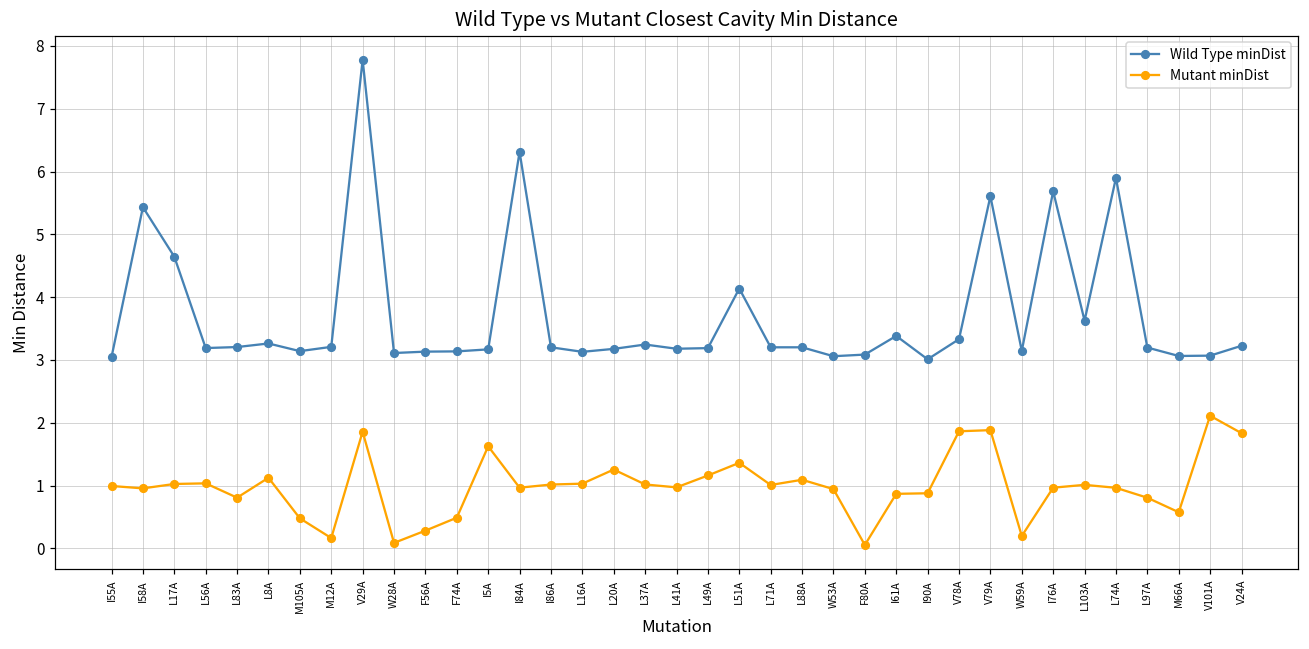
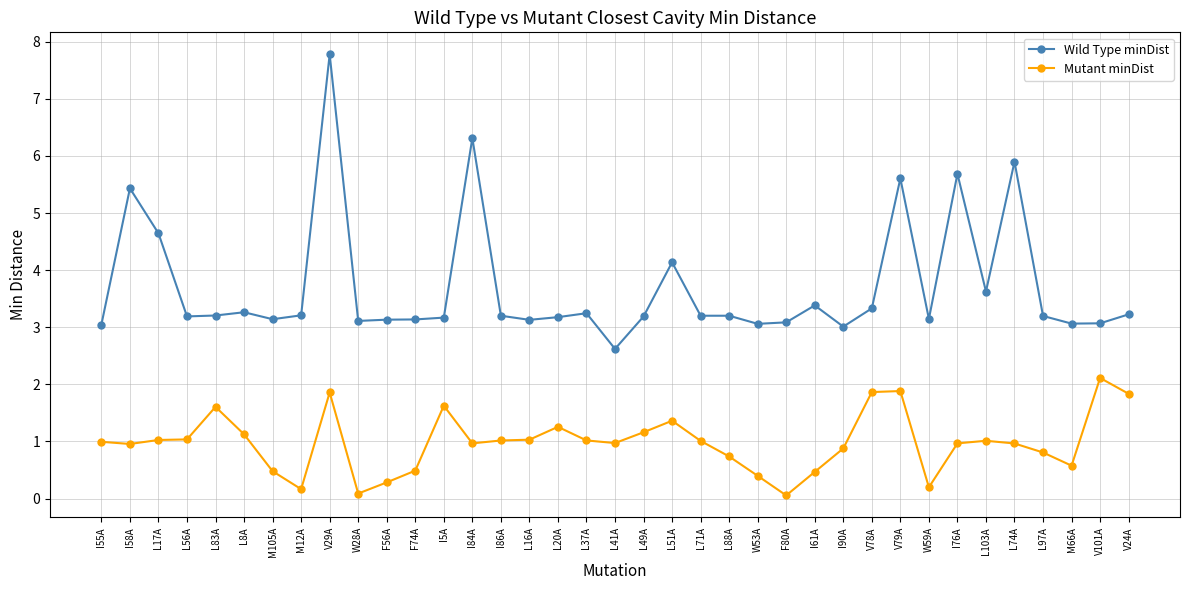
Mutant minDist, L83A: 0.8 -> 1.6
Wild Type minDist, L41A: 3.2 -> 2.6
Mutant minDist, L88A: 1.1 -> 0.7
Mutant minDist, W53A: 0.9 -> 0.4
Mutant minDist, I61A: 0.9 -> 0.5
